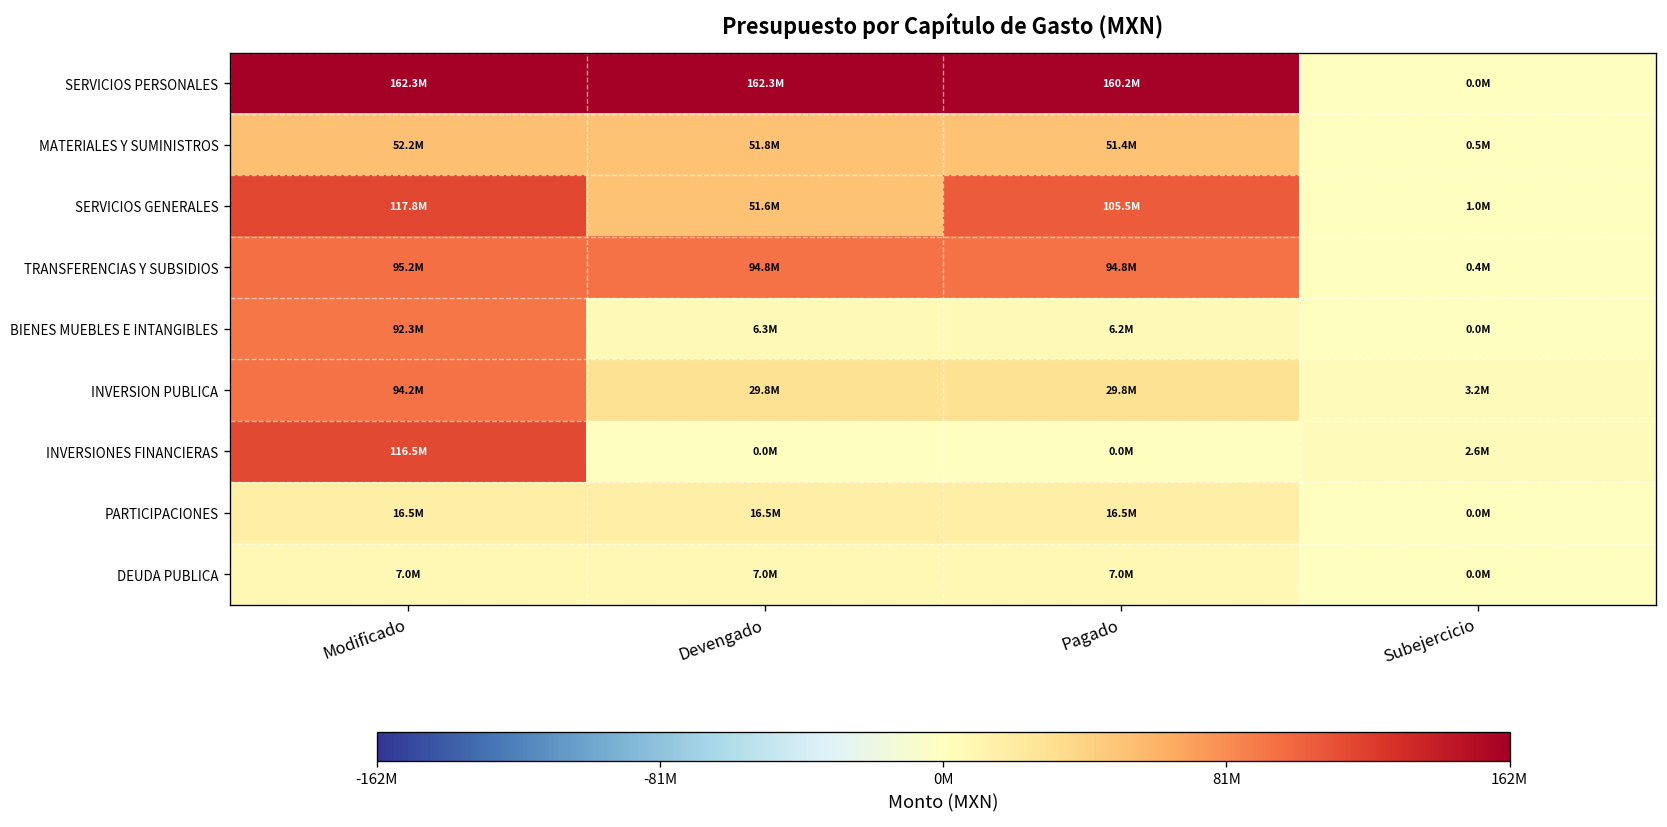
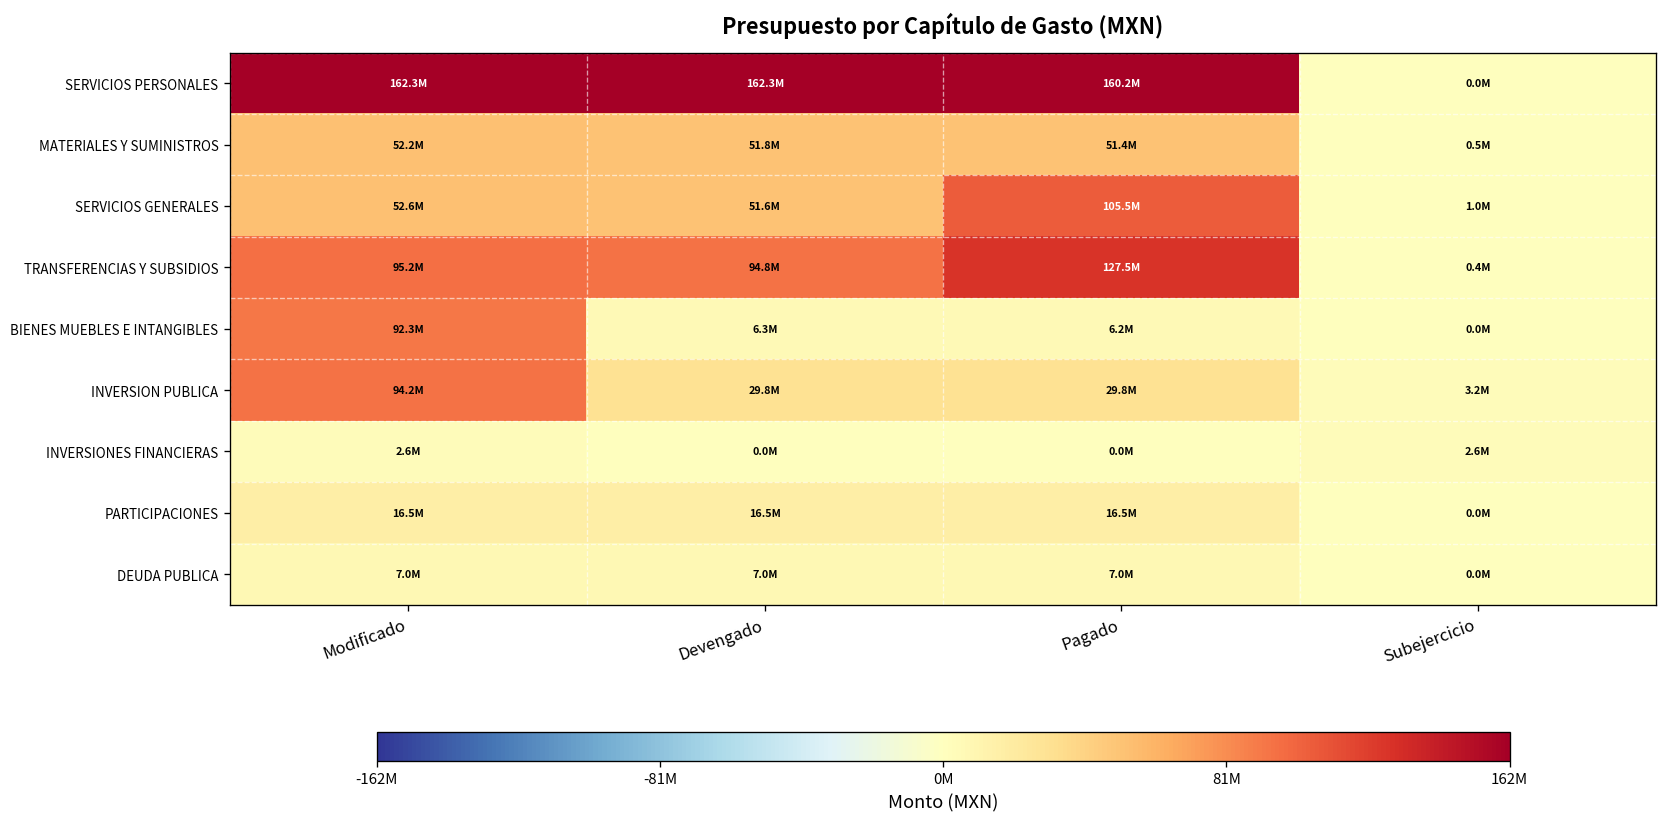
SERVICIOS GENERALES, Modificado: 117.8M -> 52.6M
TRANSFERENCIAS Y SUBSIDIOS, Pagado: 94.8M -> 127.5M
INVERSIONES FINANCIERAS, Modificado: 116.5M -> 2.6M
